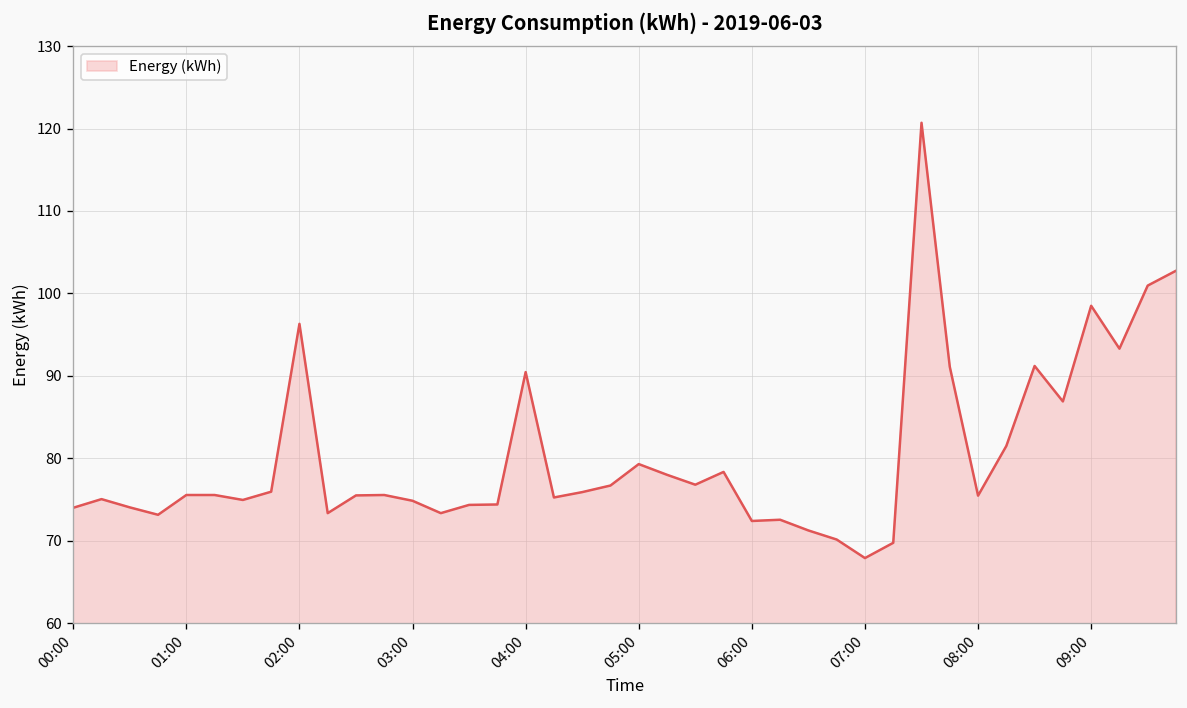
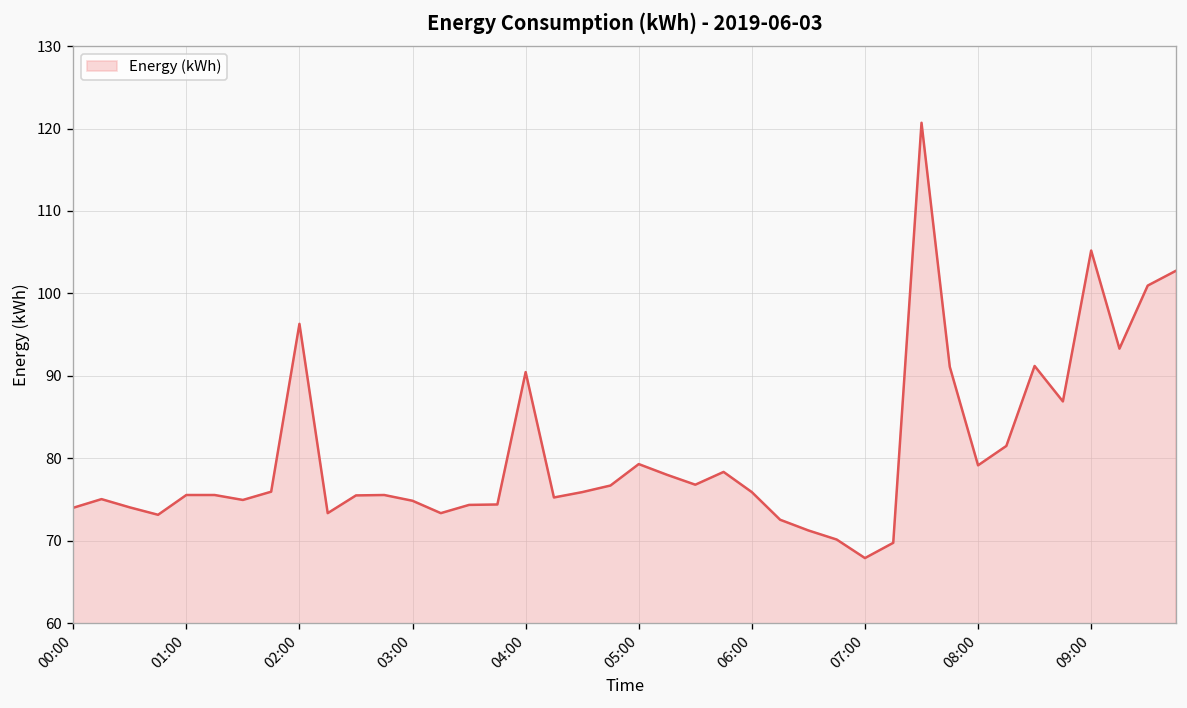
06:00: 72 -> 76
08:00: 75 -> 79
09:00: 99 -> 105
